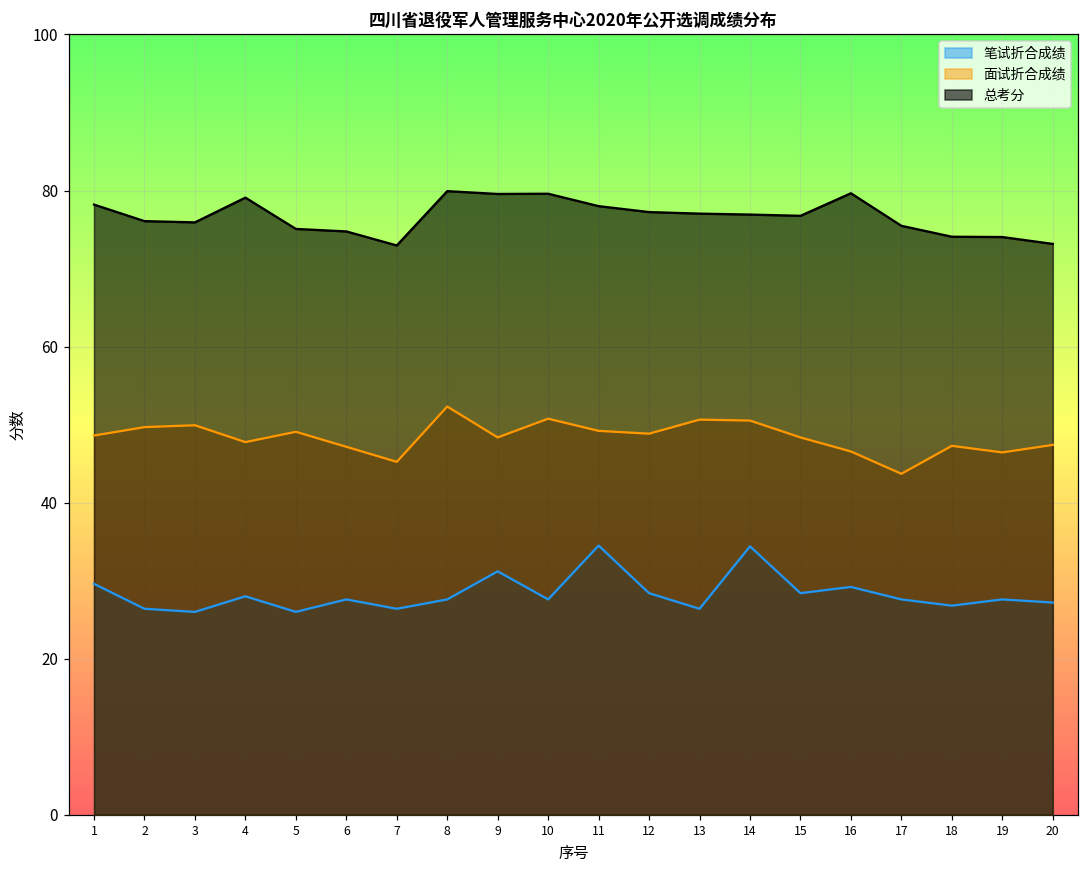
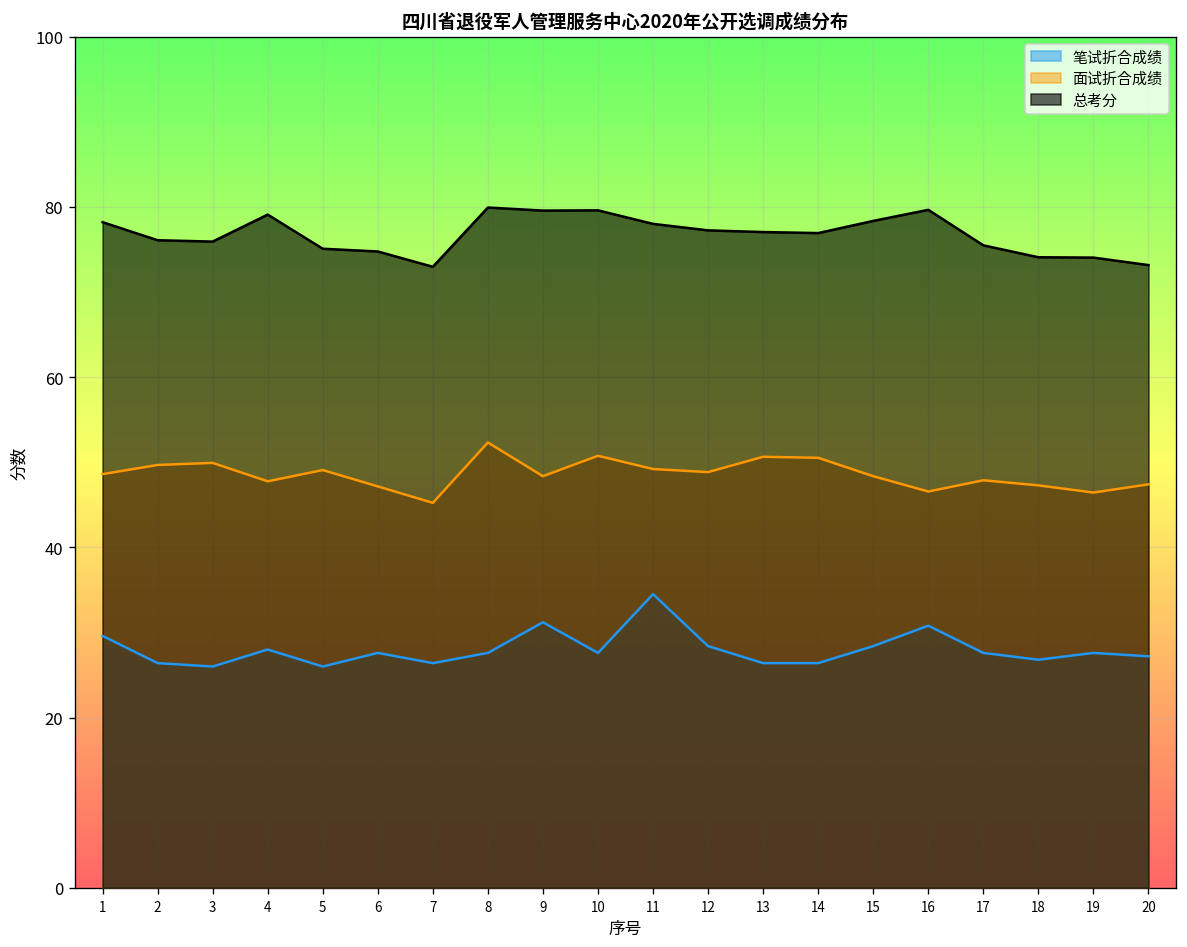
笔试折合成绩, 14: 34 -> 26
总考分, 15: 77 -> 78
笔试折合成绩, 16: 29 -> 31
面试折合成绩, 17: 44 -> 48
